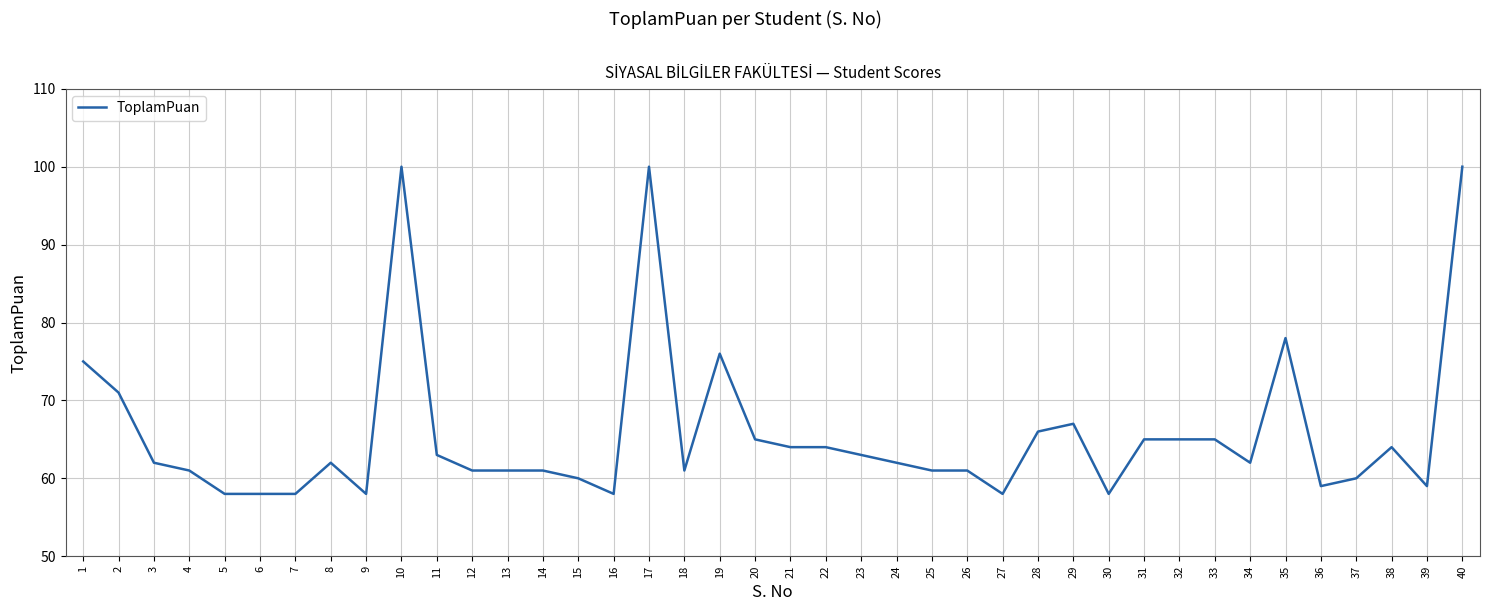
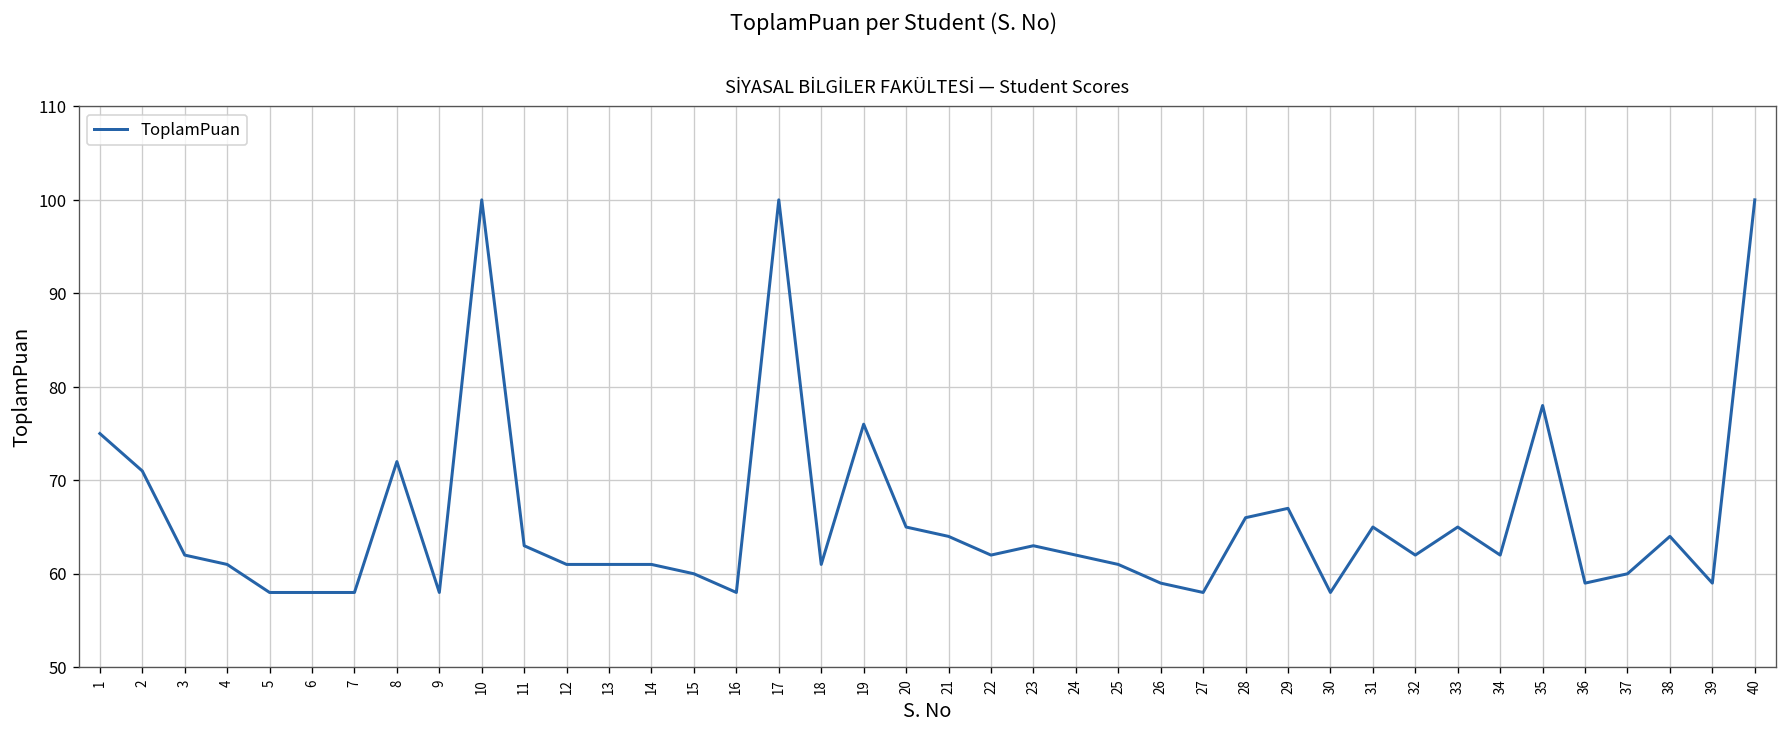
8: 62 -> 72
22: 64 -> 62
26: 61 -> 59
32: 65 -> 62
